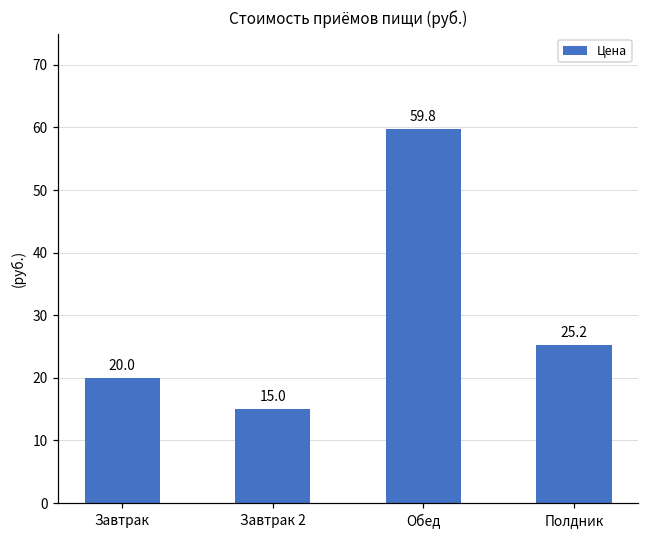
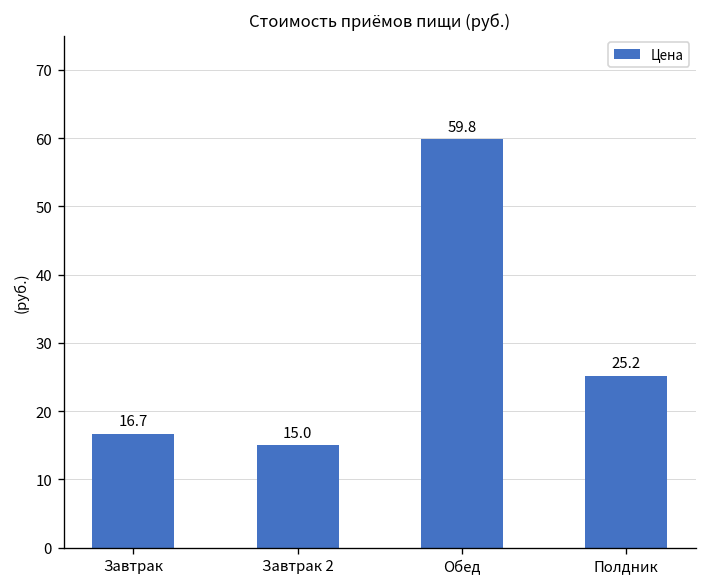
Завтрак: 20.0 -> 16.7
